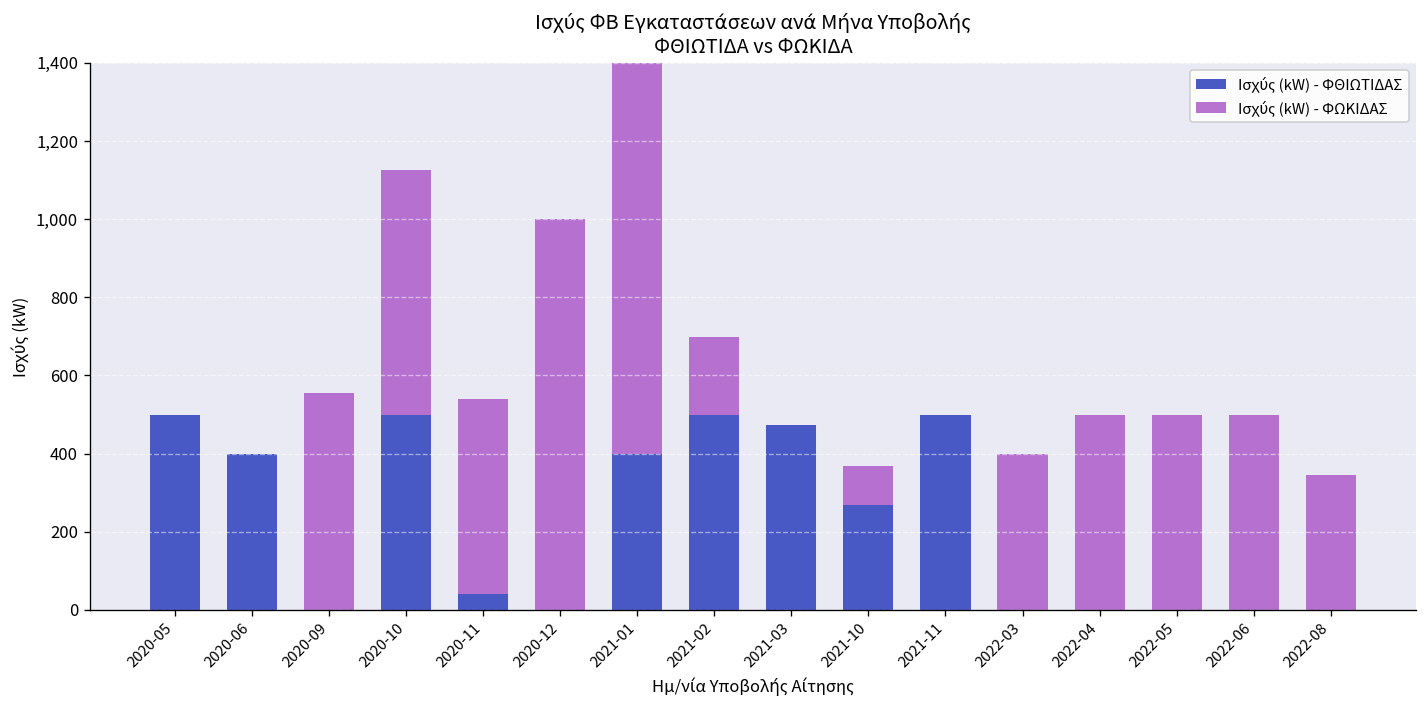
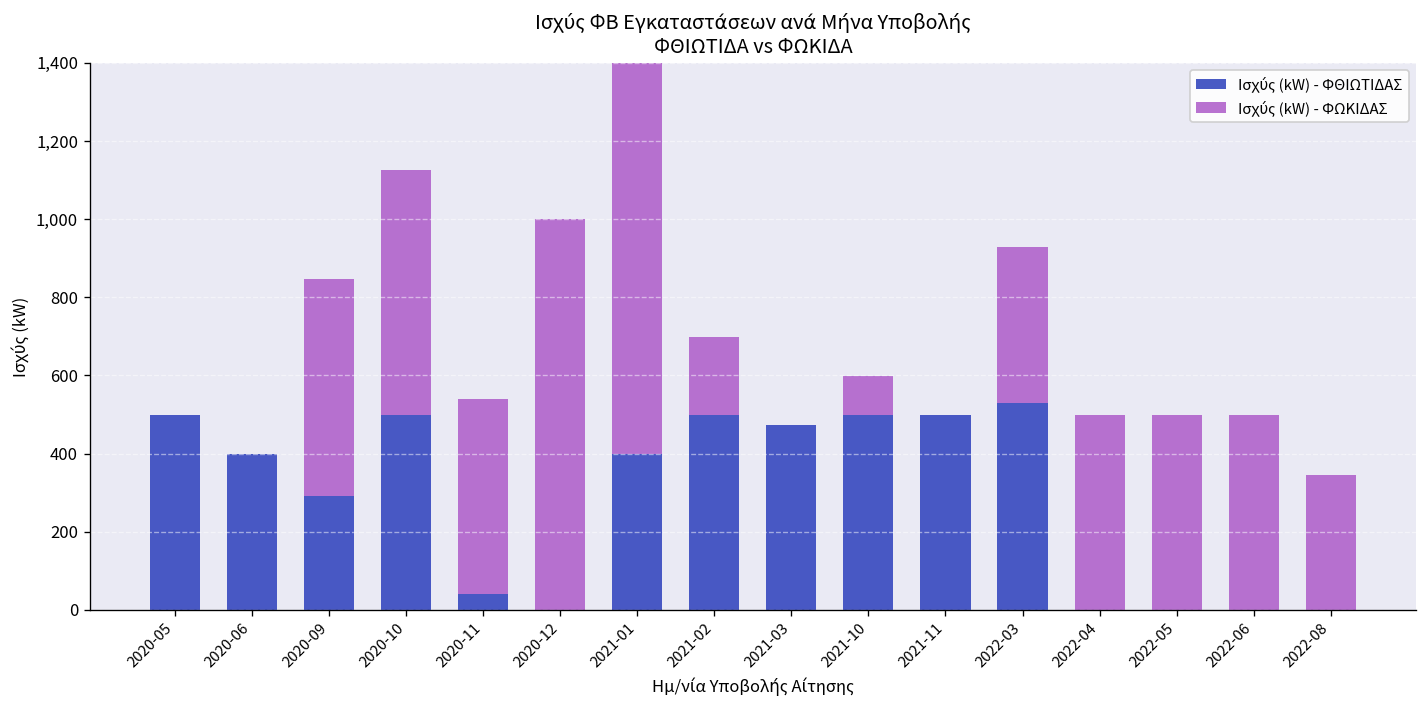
Ισχύς (kW) - ΦΘΙΩΤΙΔΑΣ, 2020-09: 0 -> 290
Ισχύς (kW) - ΦΘΙΩΤΙΔΑΣ, 2021-10: 270 -> 500
Ισχύς (kW) - ΦΘΙΩΤΙΔΑΣ, 2022-03: 0 -> 530
